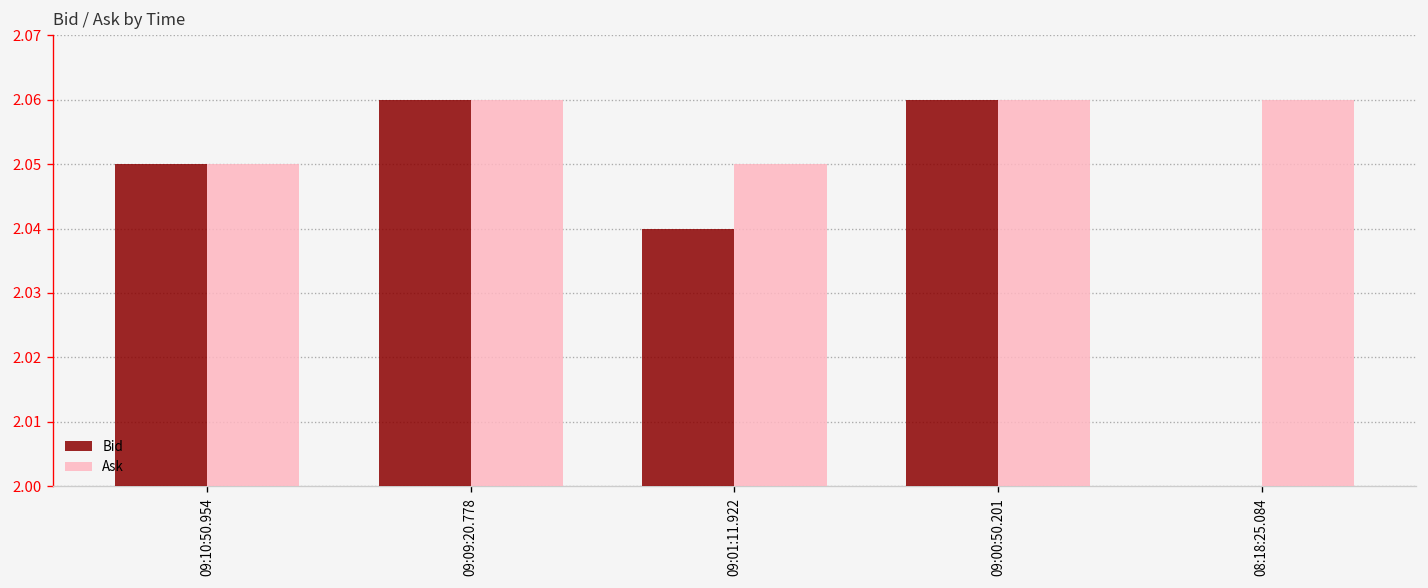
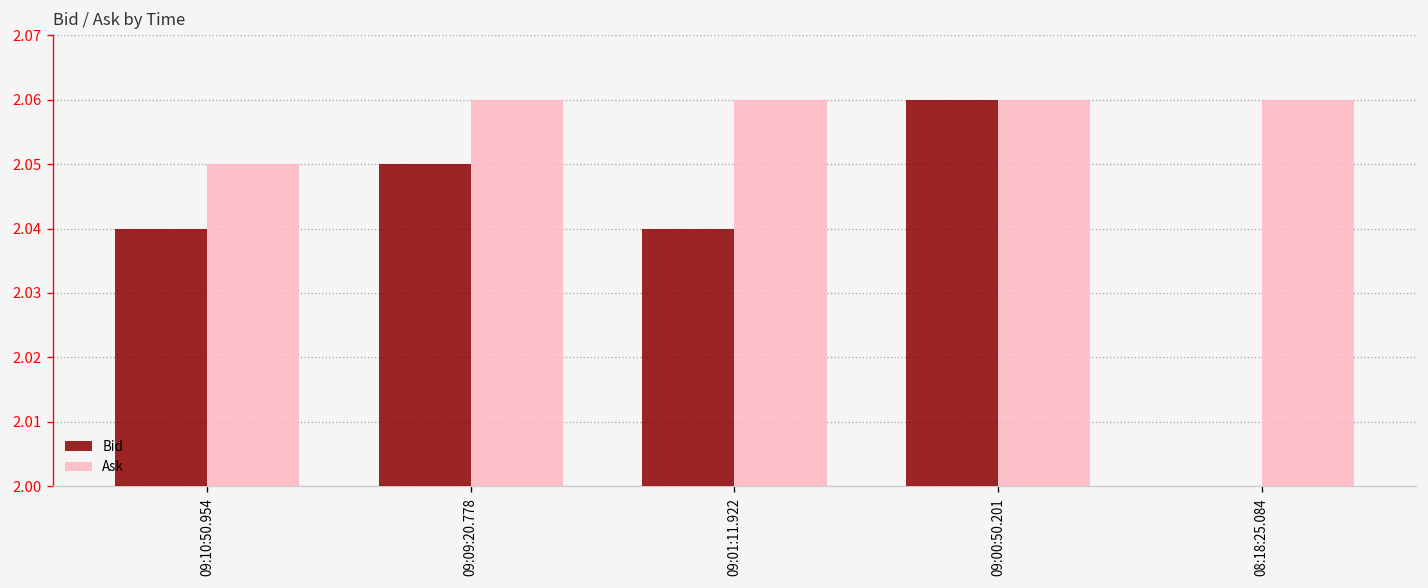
Bid, 09:10:50.954: 2.05 -> 2.04
Bid, 09:09:20.778: 2.06 -> 2.05
Ask, 09:01:11.922: 2.05 -> 2.06
